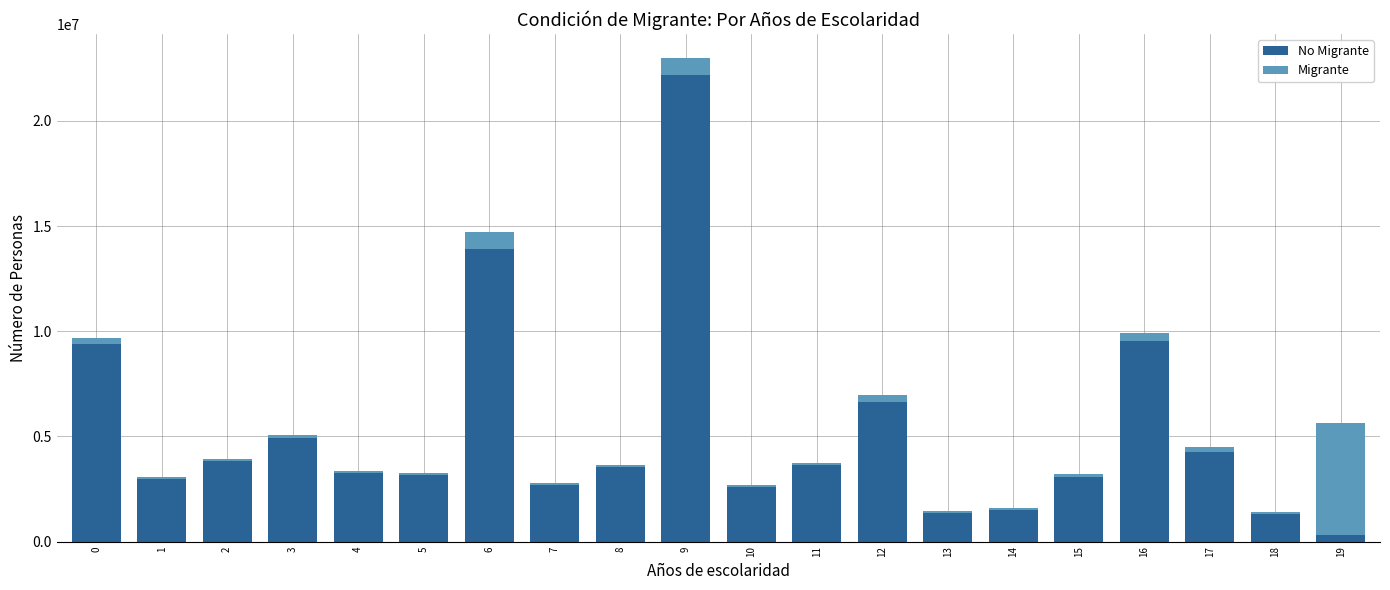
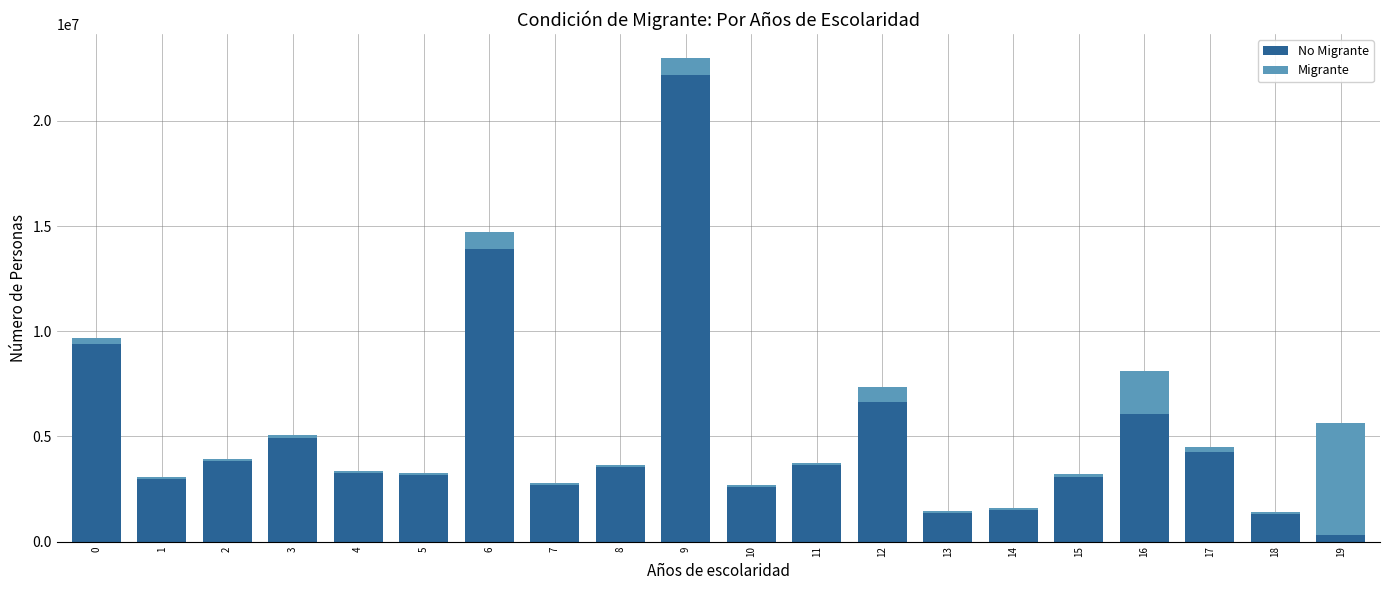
Migrante, 12: 300000 -> 700000
No Migrante, 16: 9500000 -> 6100000
Migrante, 16: 400000 -> 2000000
